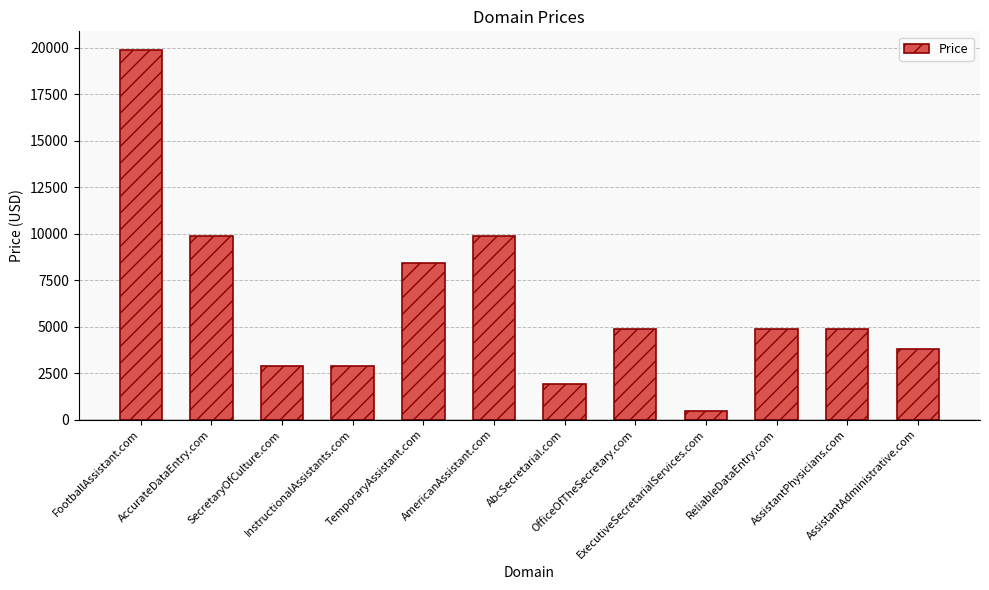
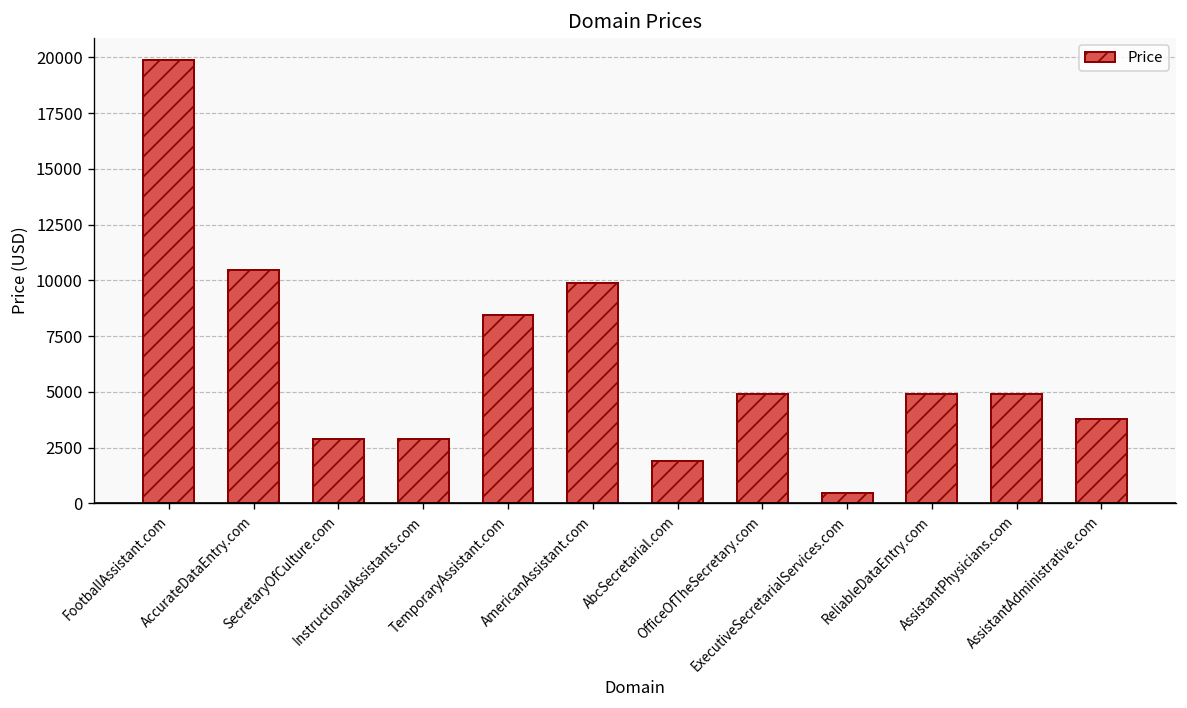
AccurateDataEntry.com: 9900 -> 10500
